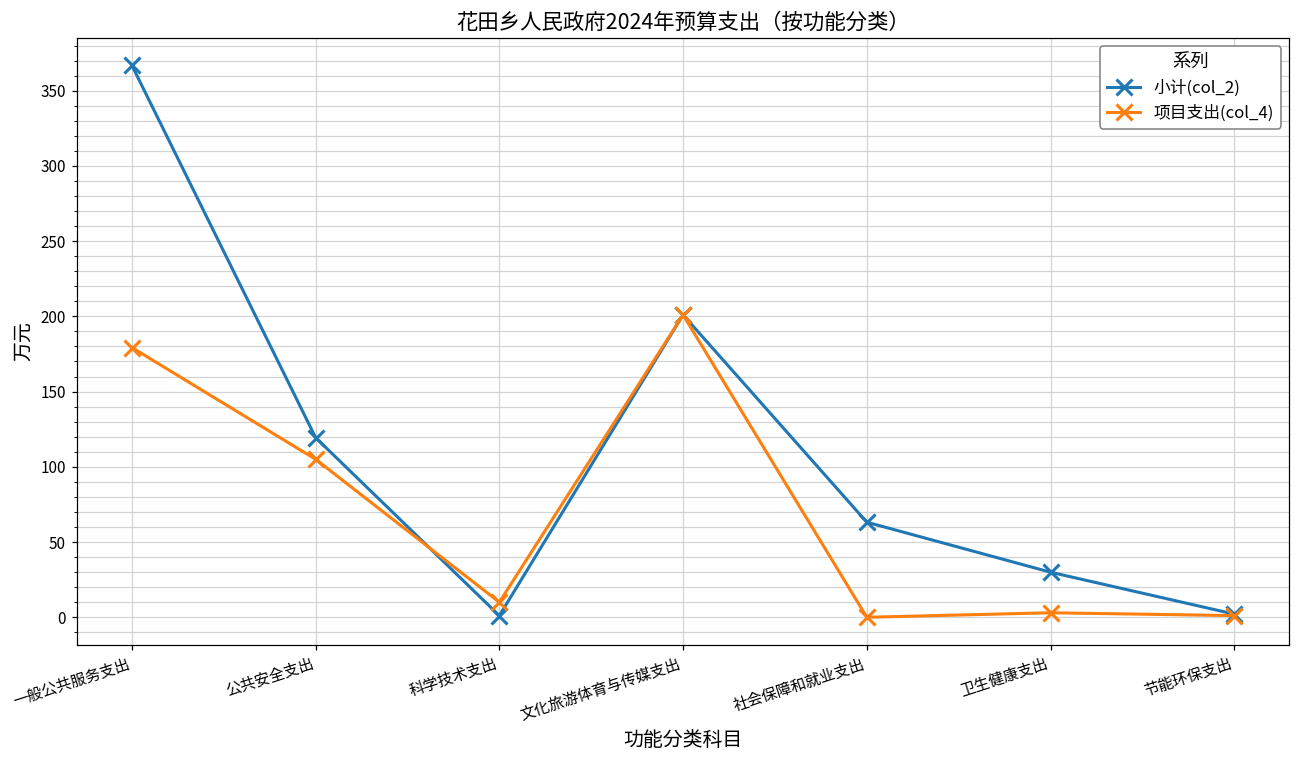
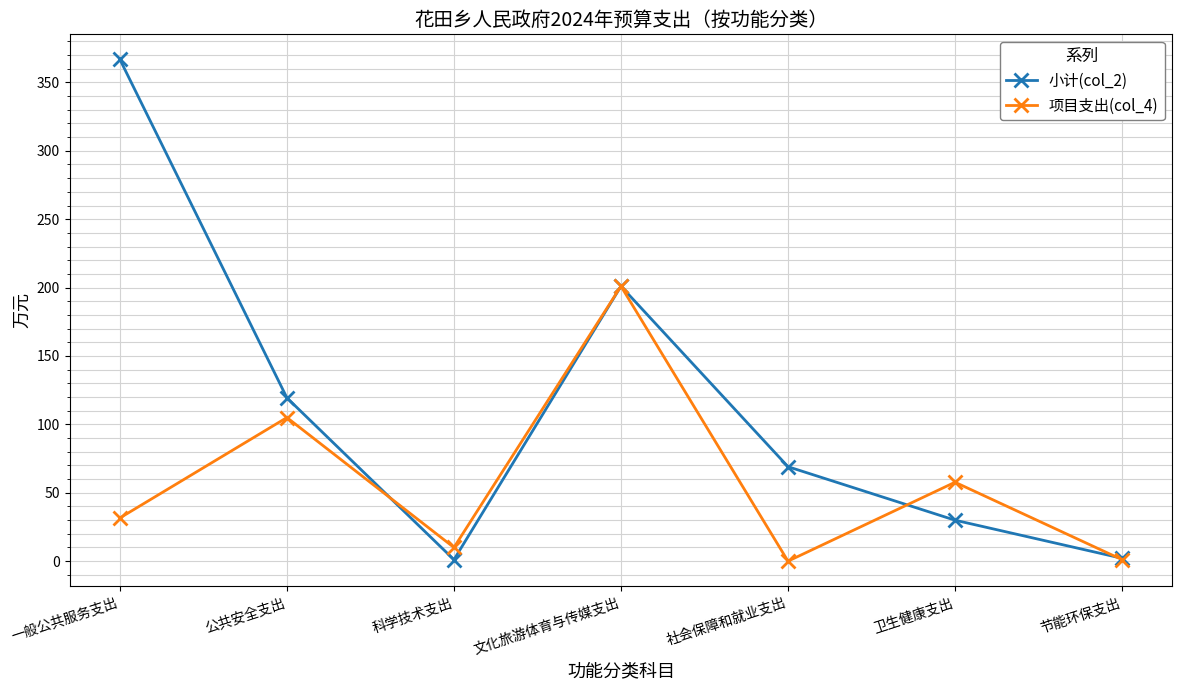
项目支出(col_4), 一般公共服务支出: 179 -> 32
小计(col_2), 社会保障和就业支出: 63 -> 69
项目支出(col_4), 卫生健康支出: 3 -> 58
